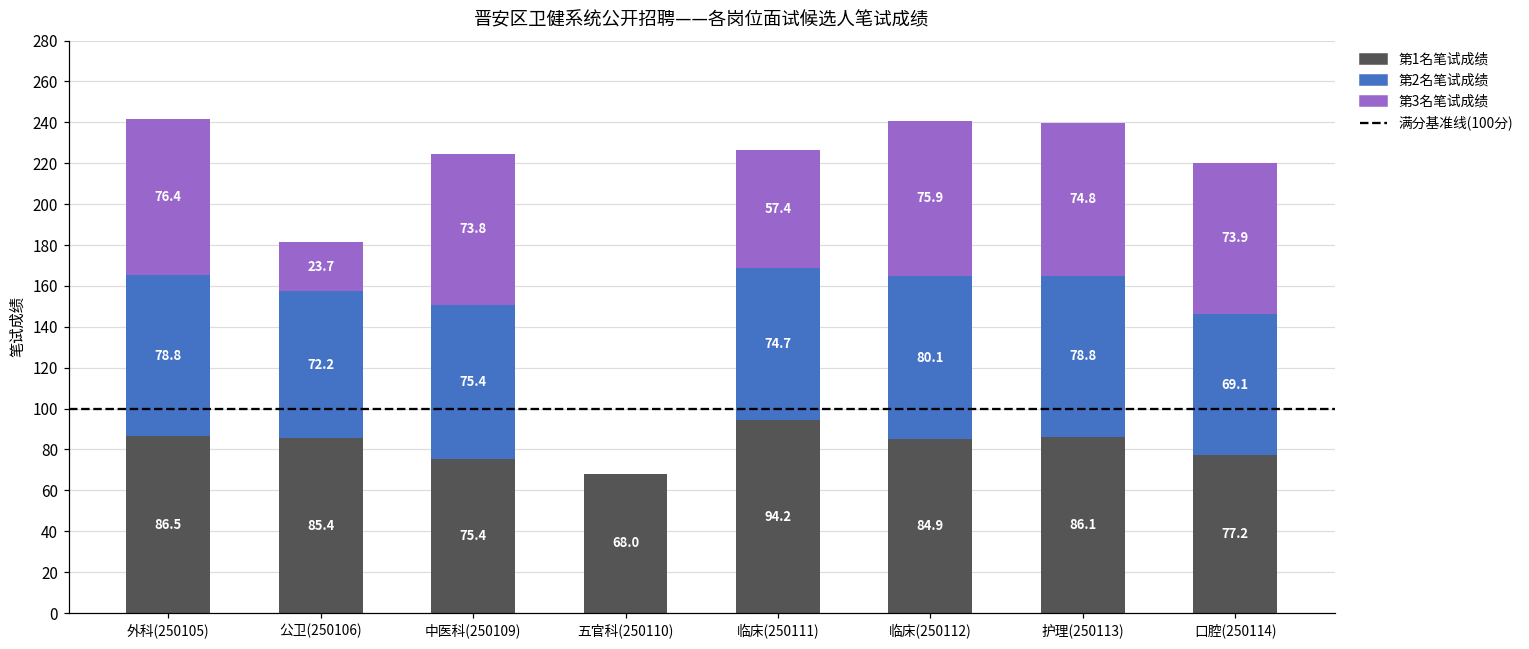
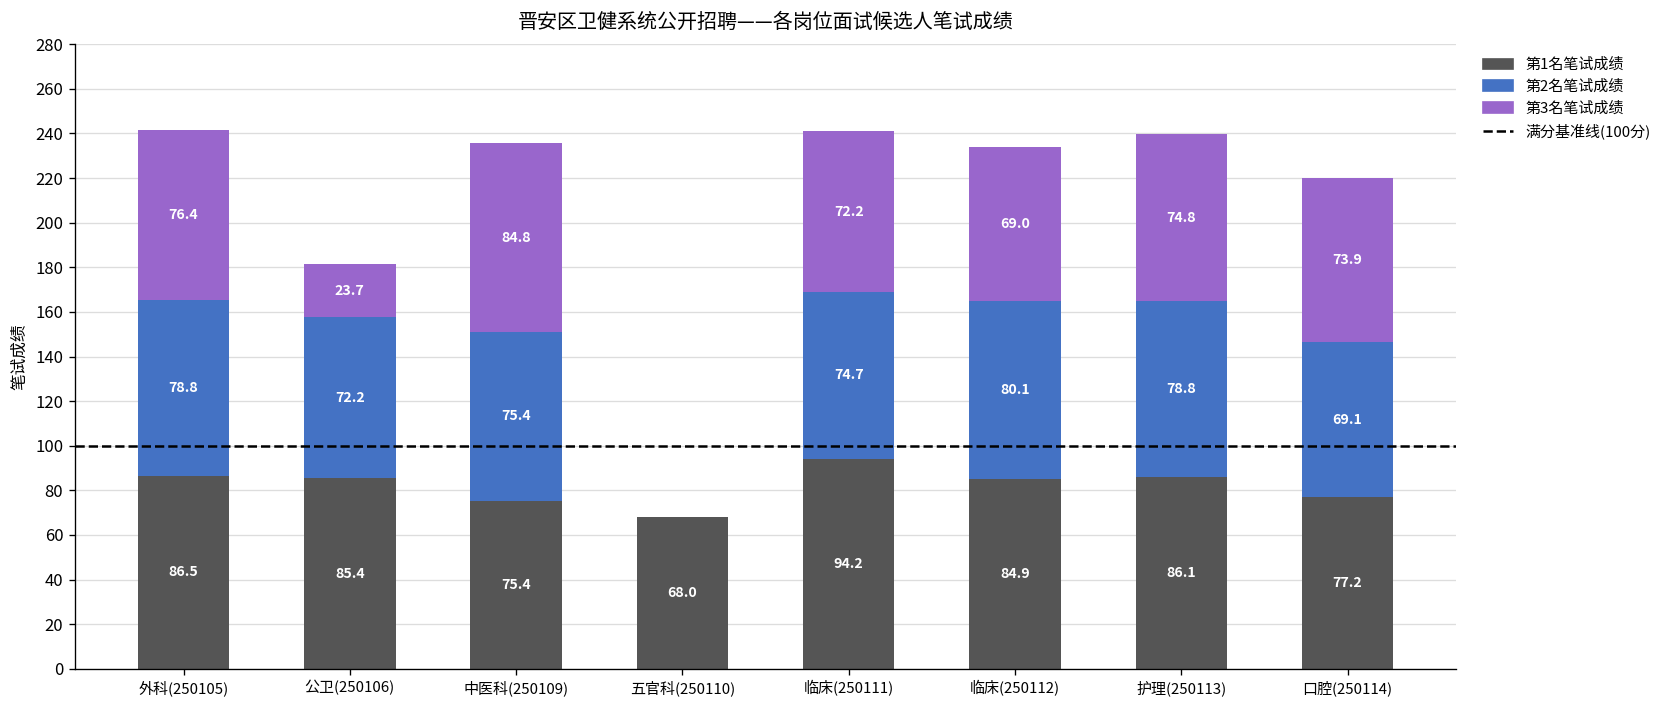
第3名笔试成绩, 中医科(250109): 73.8 -> 84.8
第3名笔试成绩, 临床(250111): 57.4 -> 72.2
第3名笔试成绩, 临床(250112): 75.9 -> 69.0
